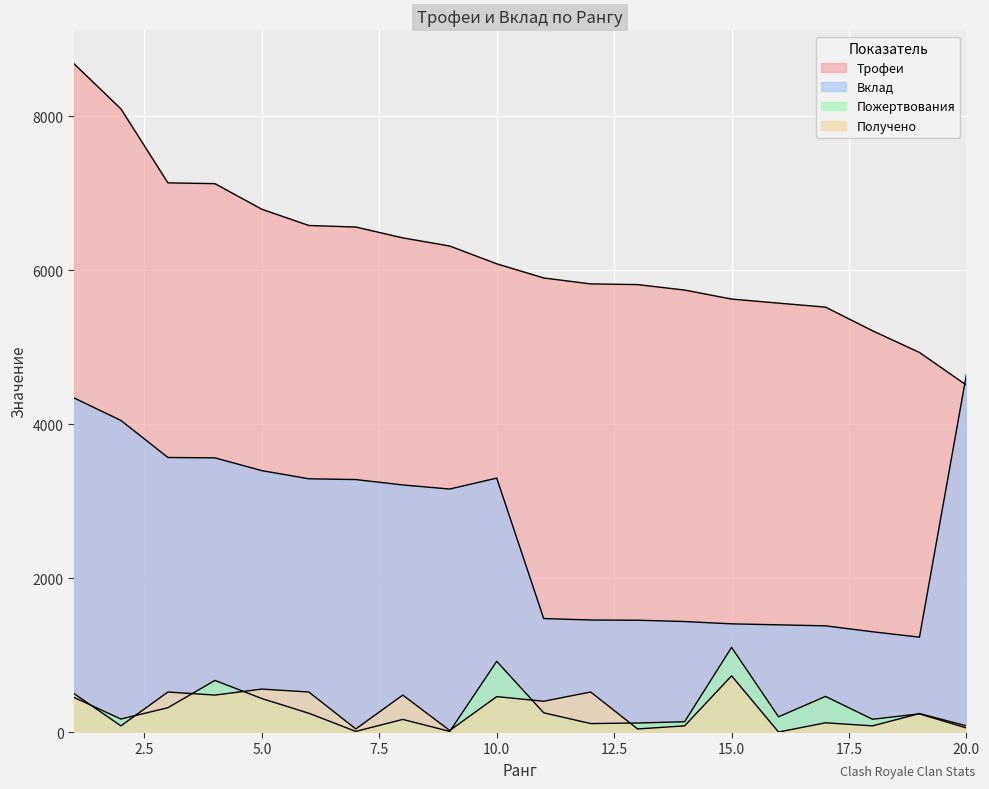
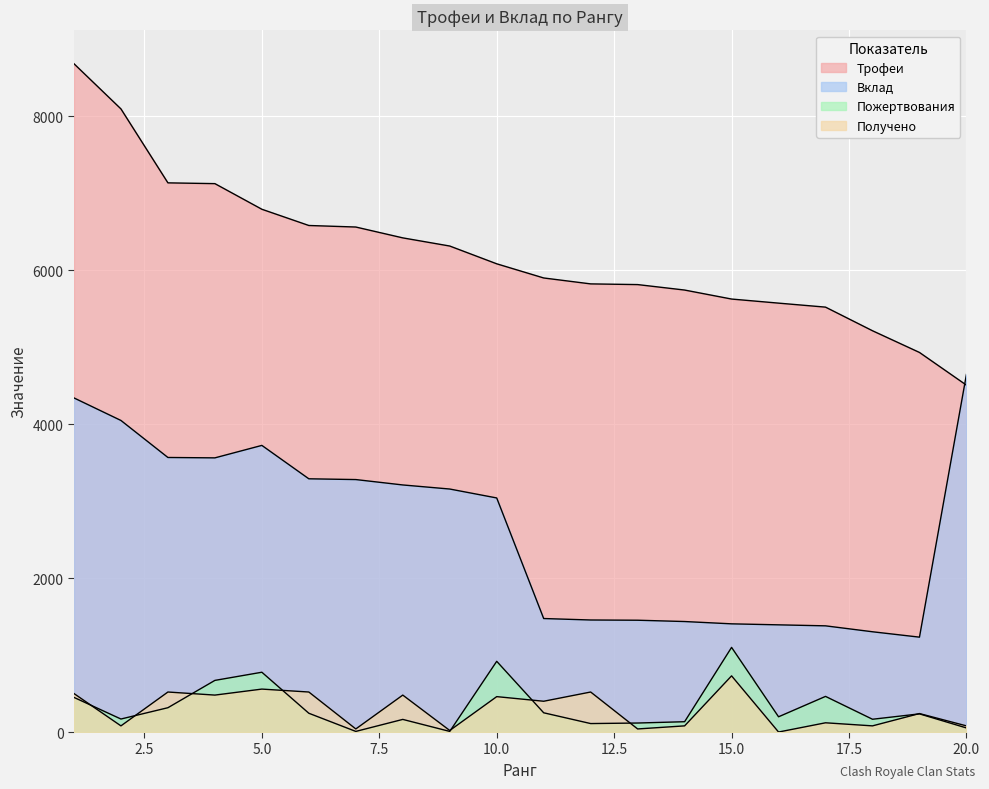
Вклад, 5.0: 3400 -> 3700
Пожертвования, 5.0: 400 -> 800
Вклад, 10.0: 3300 -> 3000
